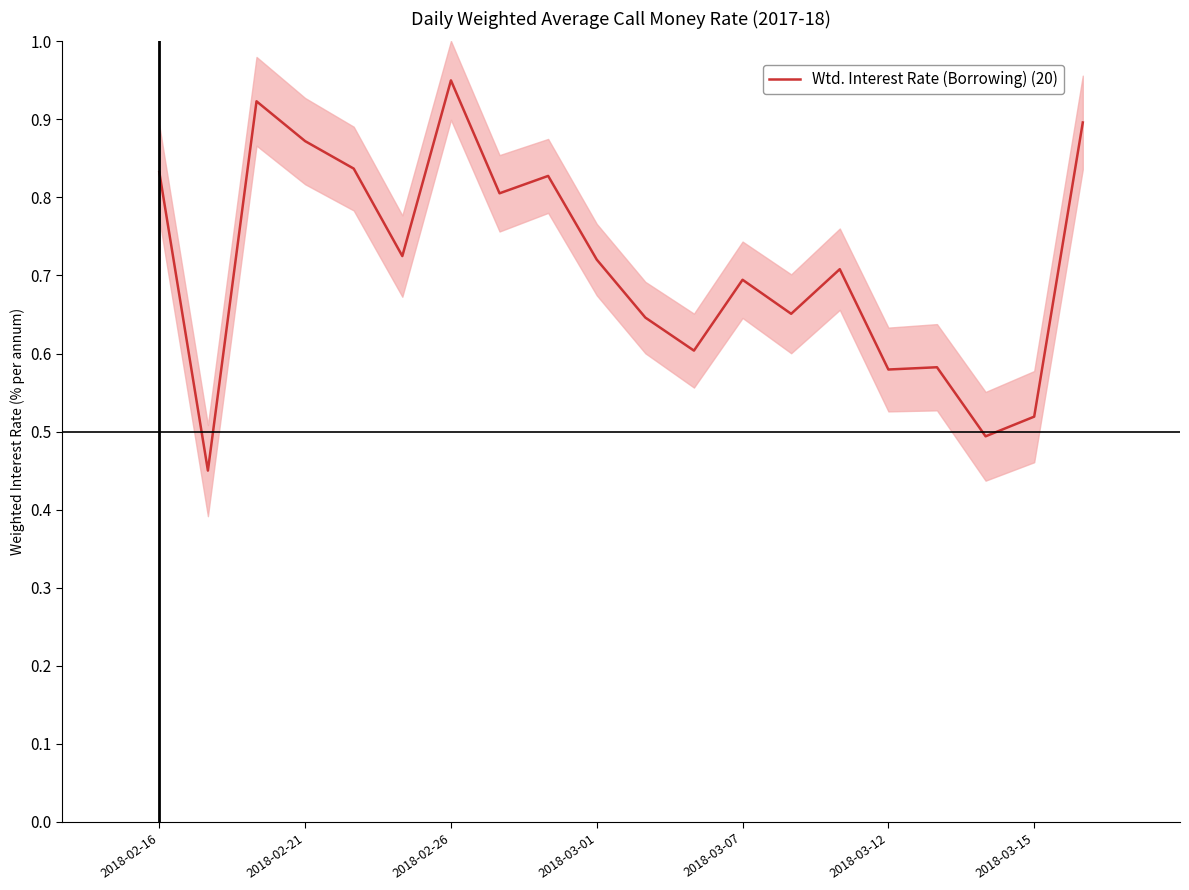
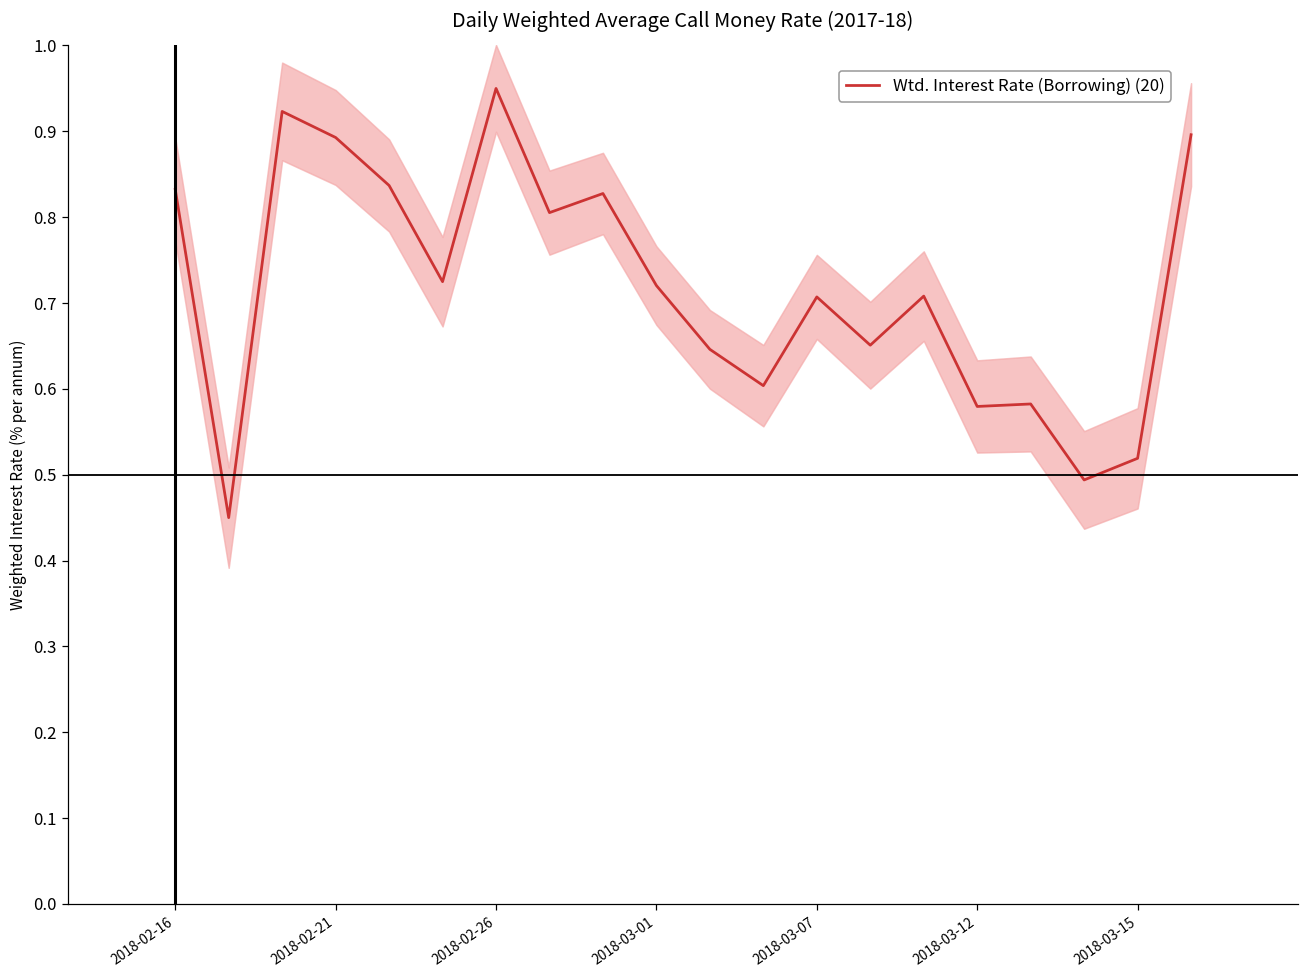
Wtd. Interest Rate (Borrowing) (20), 2018-02-21: 0.87 -> 0.89
Wtd. Interest Rate (Borrowing) (20), 2018-03-07: 0.69 -> 0.71
